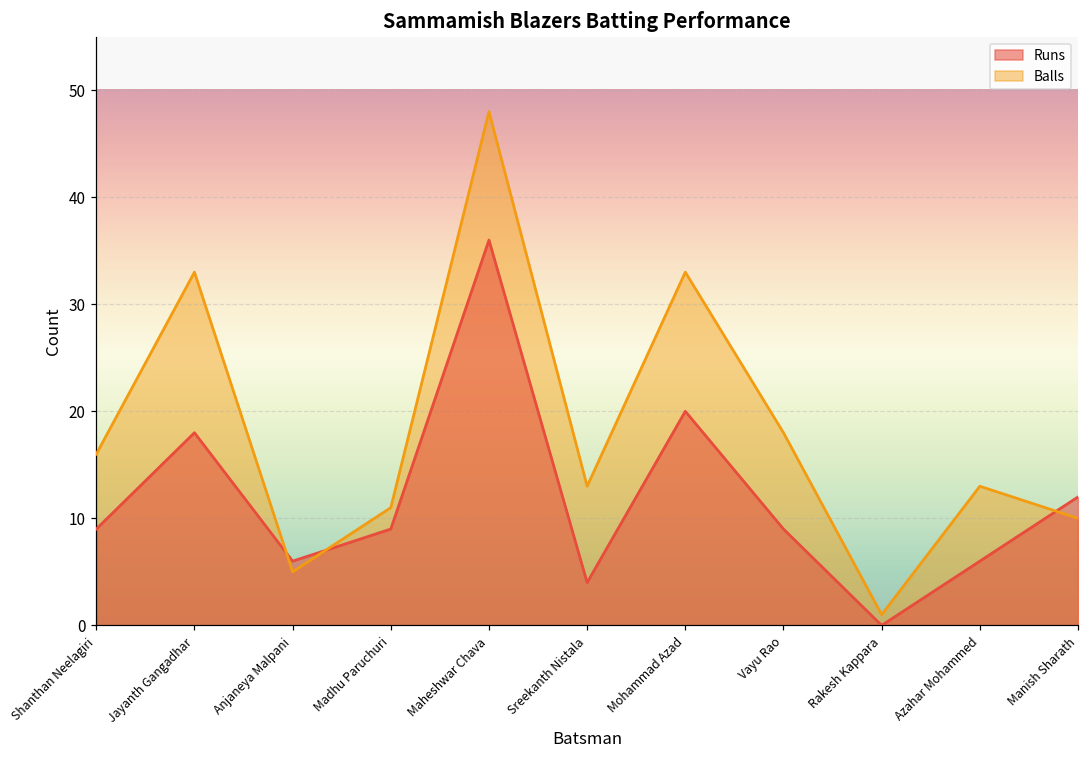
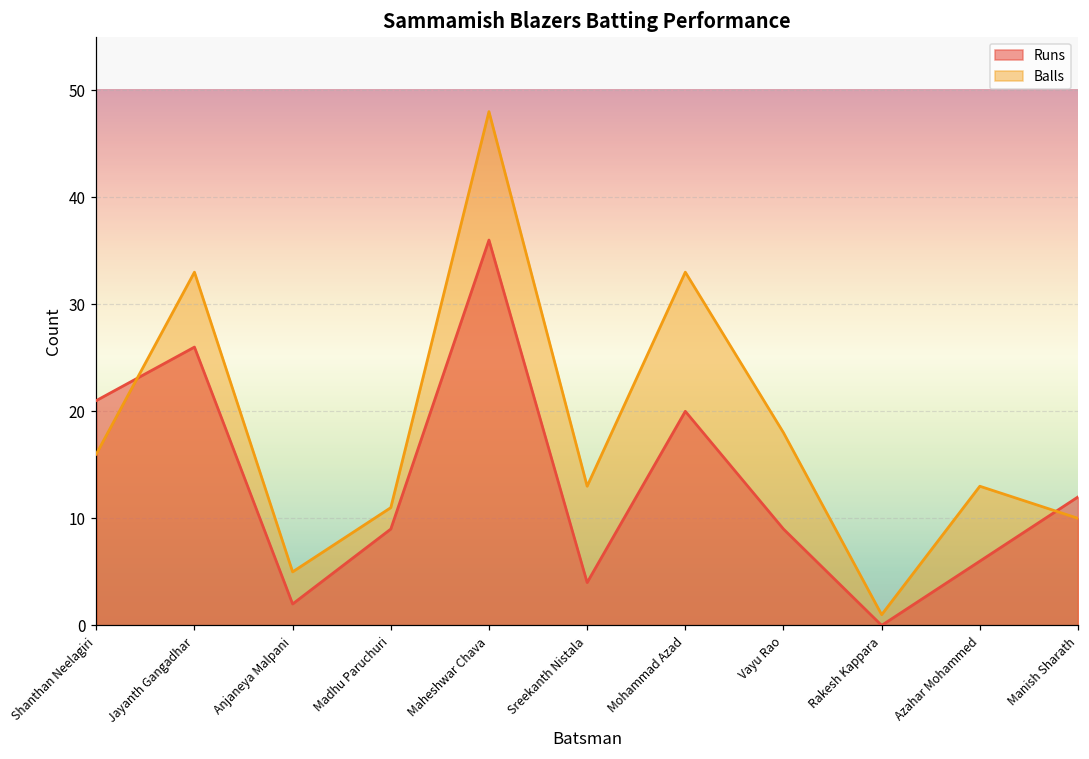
Runs, Shanthan Neelagiri: 9 -> 21
Runs, Jayanth Gangadhar: 18 -> 26
Runs, Anjaneya Malpani: 6 -> 2
